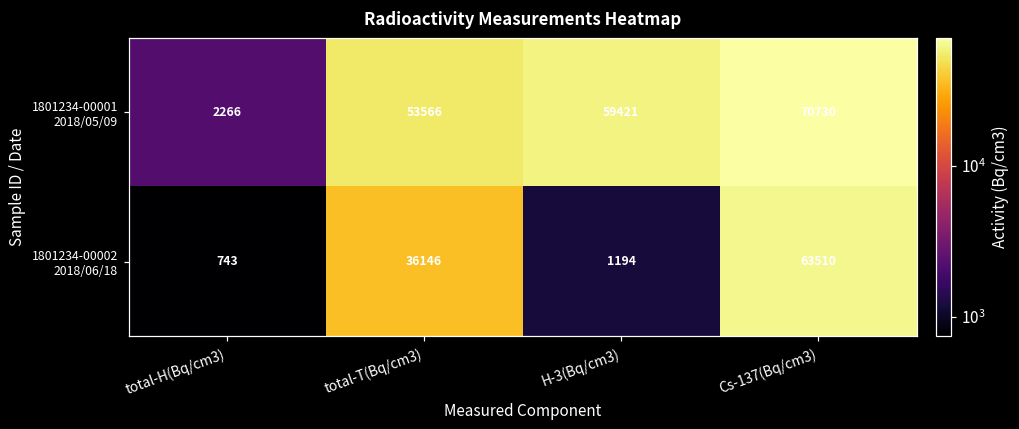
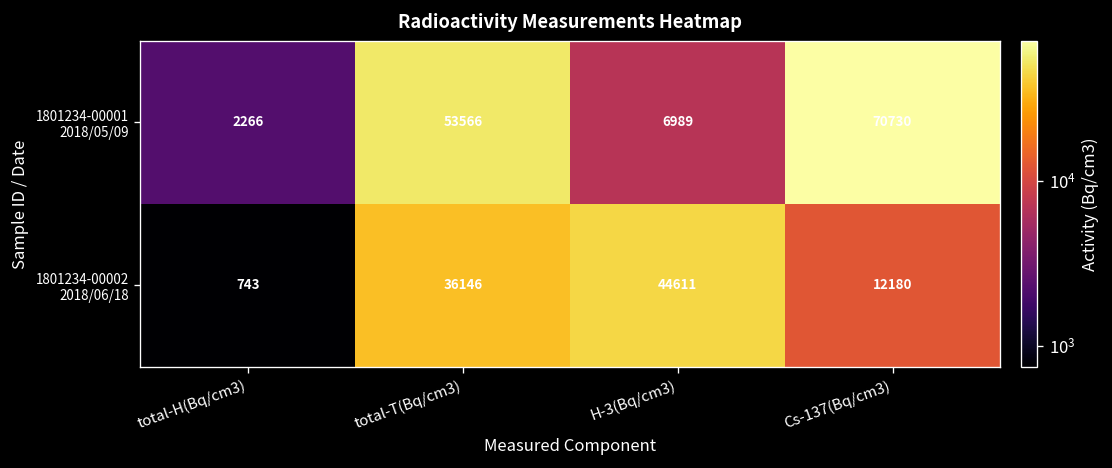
1801234-00001 2018/05/09, H-3(Bq/cm3): 59421 -> 6989
1801234-00002 2018/06/18, H-3(Bq/cm3): 1194 -> 44611
1801234-00002 2018/06/18, Cs-137(Bq/cm3): 63510 -> 12180
